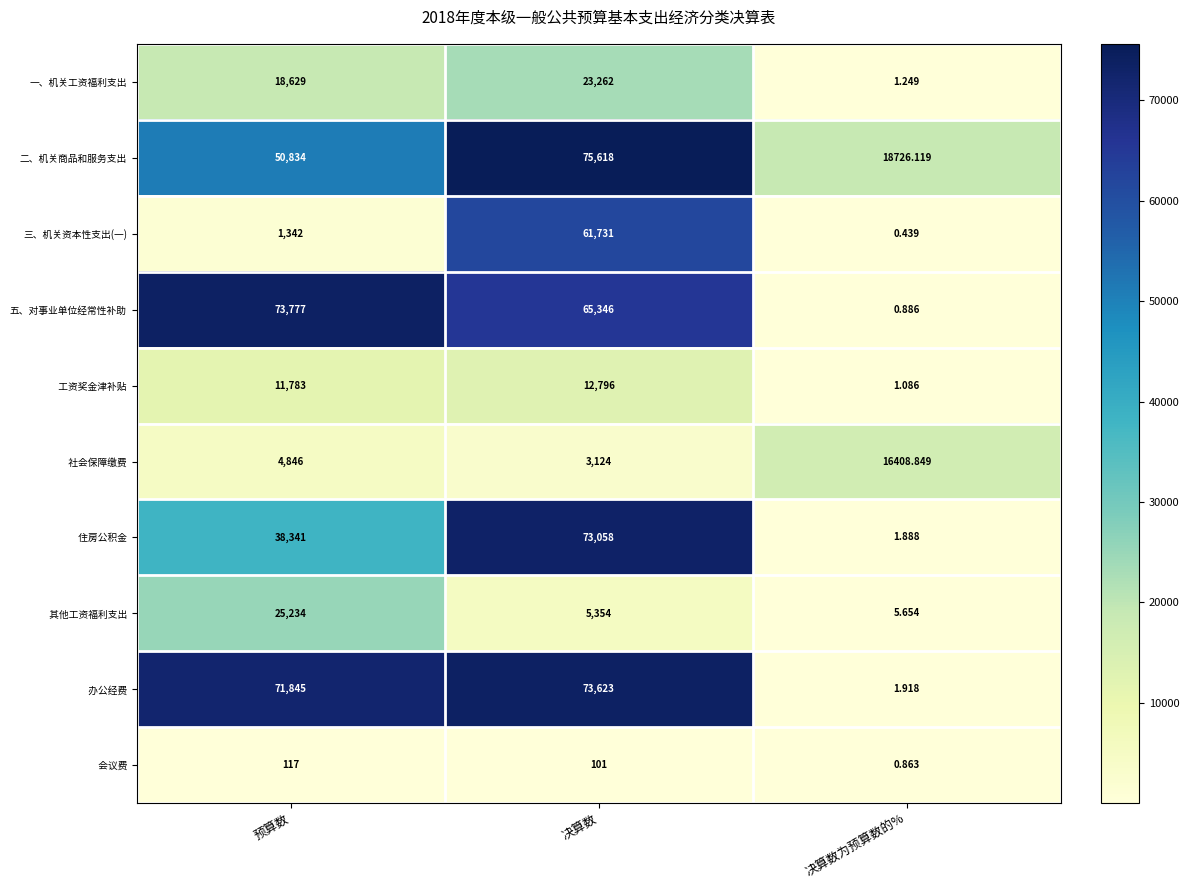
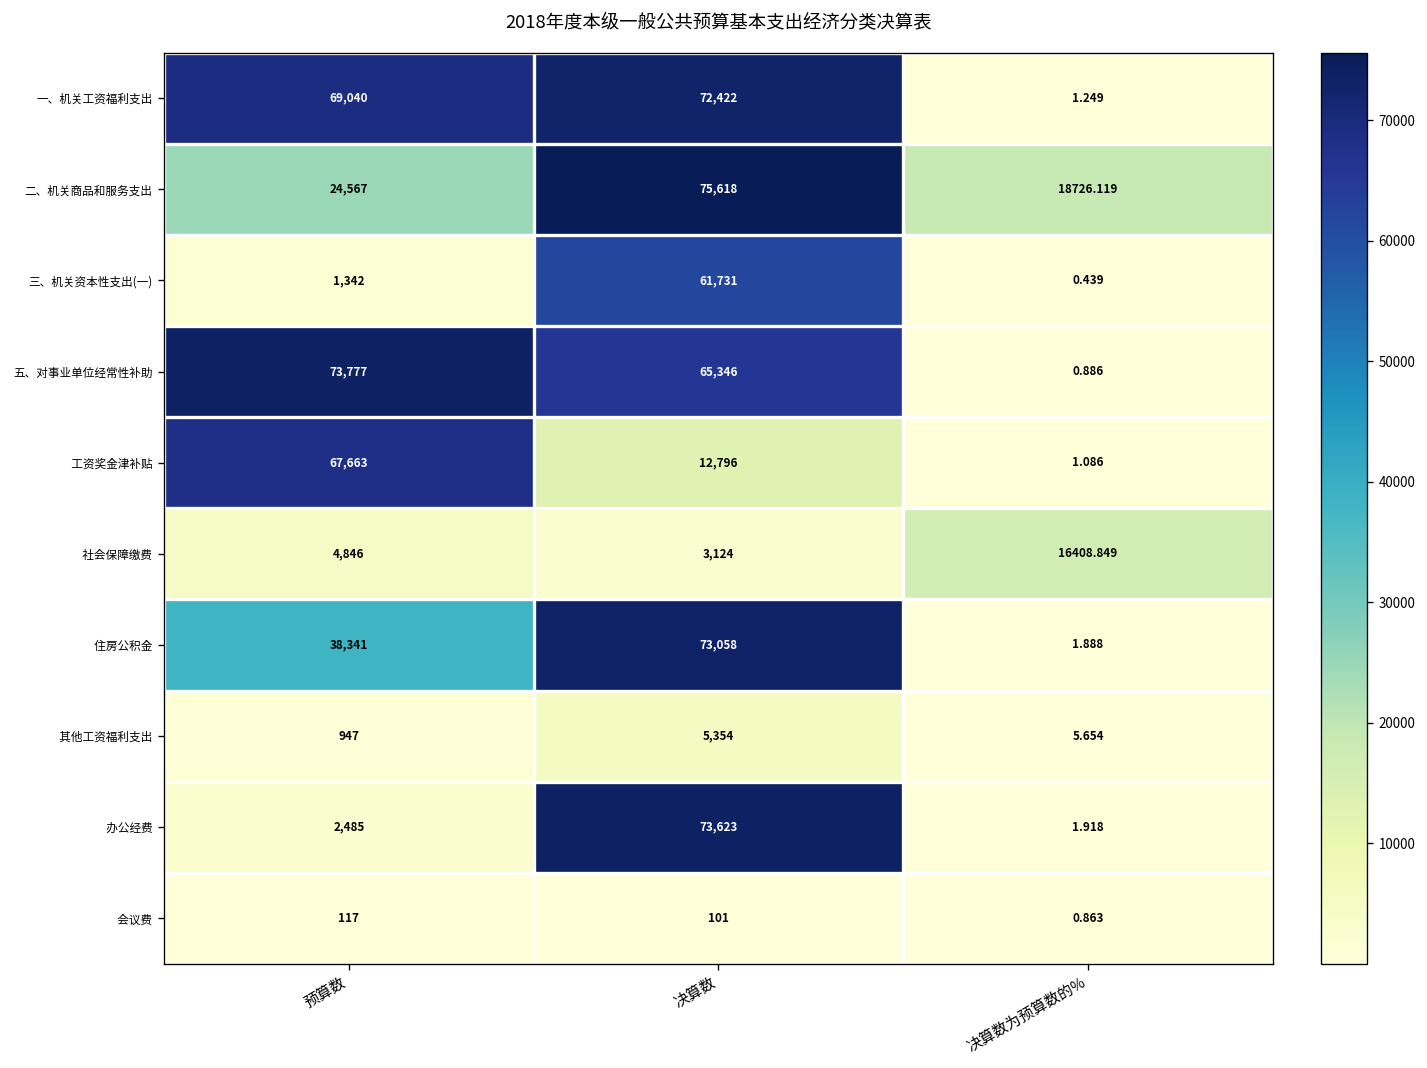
一、机关工资福利支出, 预算数: 18,629 -> 69,040
一、机关工资福利支出, 决算数: 23,262 -> 72,422
二、机关商品和服务支出, 预算数: 50,834 -> 24,567
工资奖金津补贴, 预算数: 11,783 -> 67,663
其他工资福利支出, 预算数: 25,234 -> 947
办公经费, 预算数: 71,845 -> 2,485
